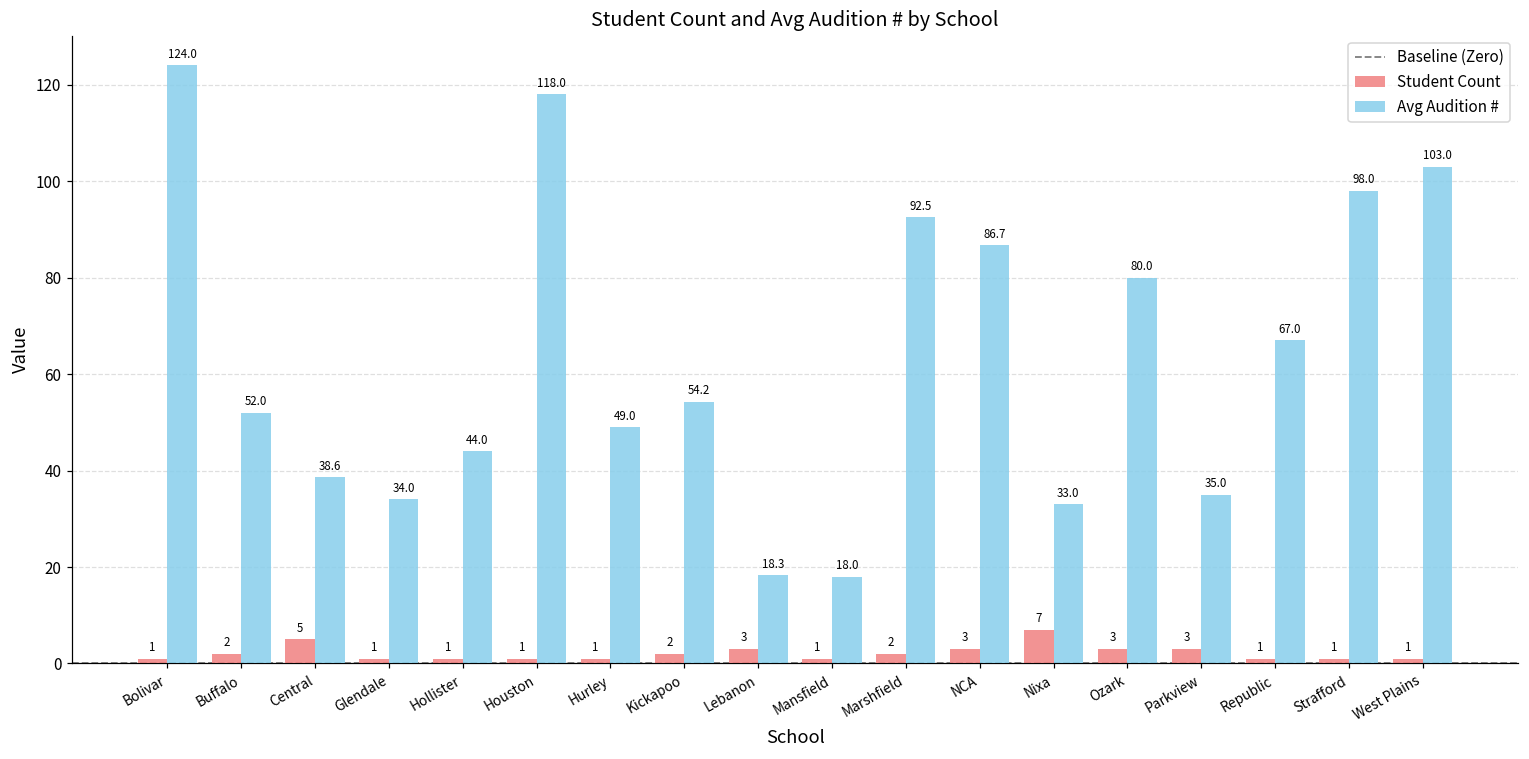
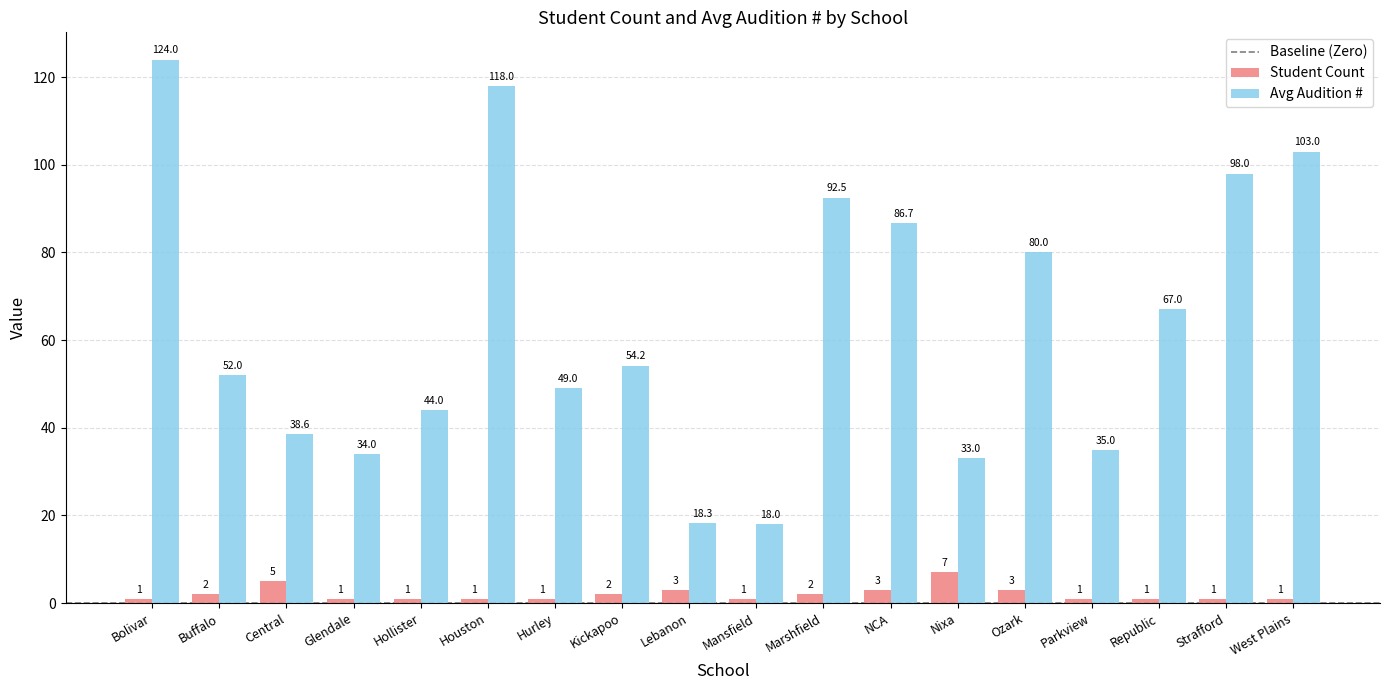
Student Count, Parkview: 3 -> 1
